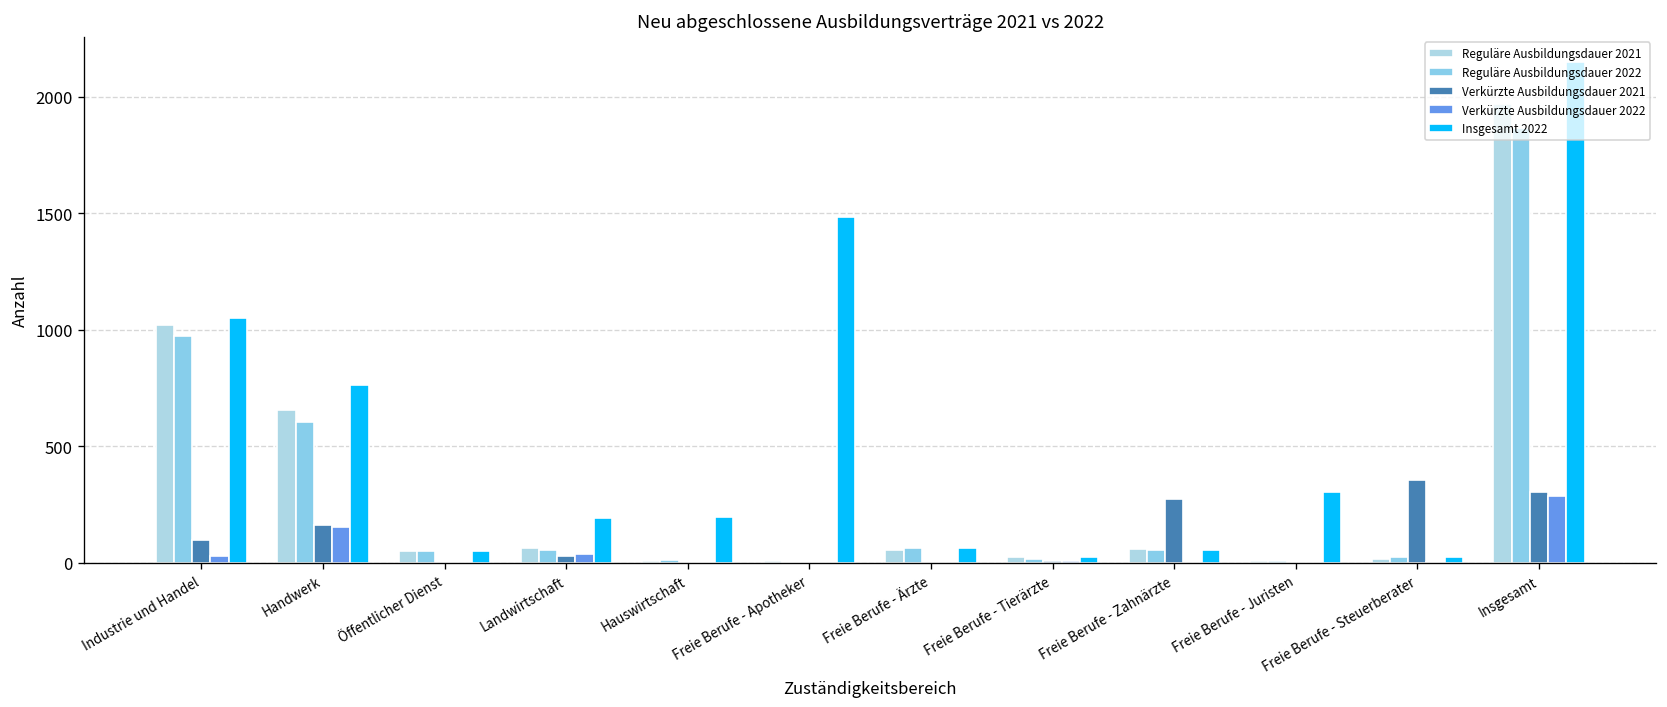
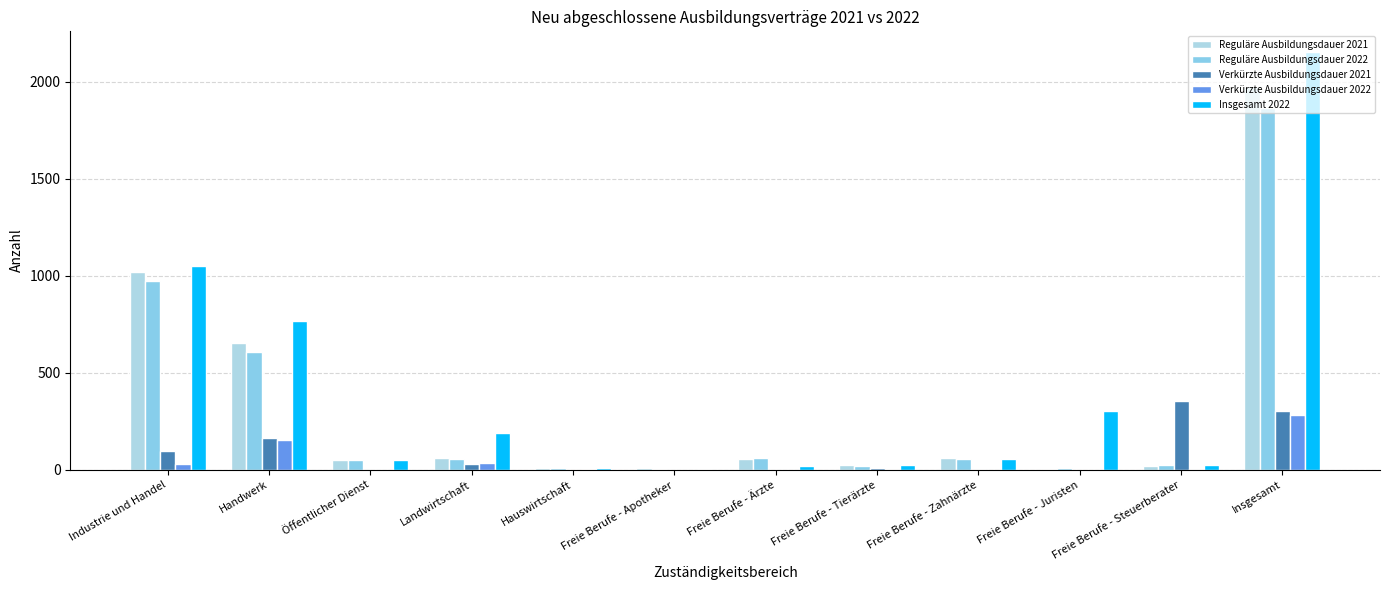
Insgesamt 2022, Hauswirtschaft: 200 -> 10
Insgesamt 2022, Freie Berufe - Apotheker: 1480 -> 0
Insgesamt 2022, Freie Berufe - Ärzte: 60 -> 20
Verkürzte Ausbildungsdauer 2021, Freie Berufe - Zahnärzte: 280 -> 0
